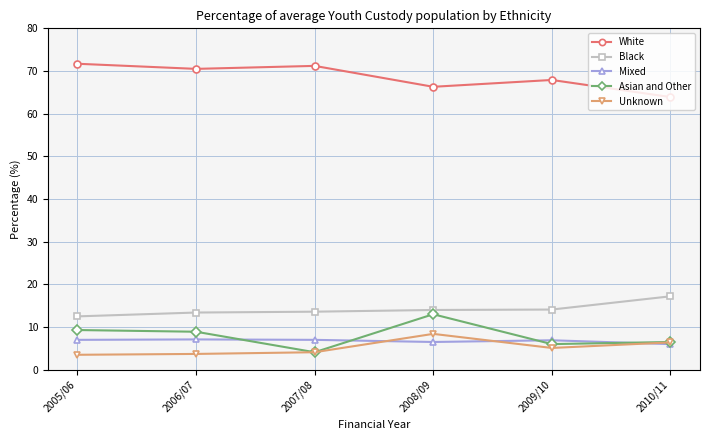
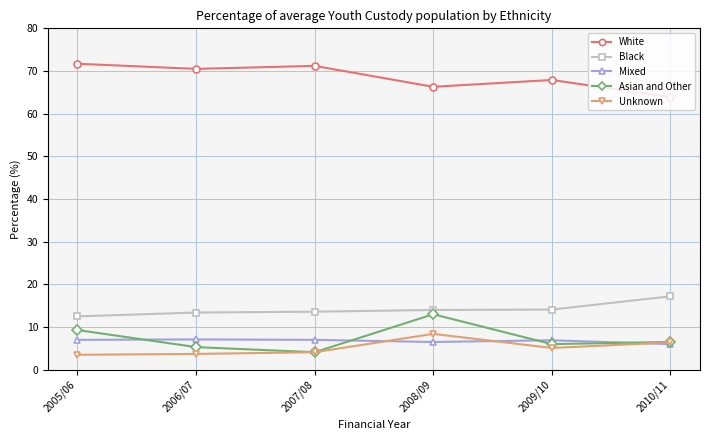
Asian and Other, 2006/07: 9 -> 5
